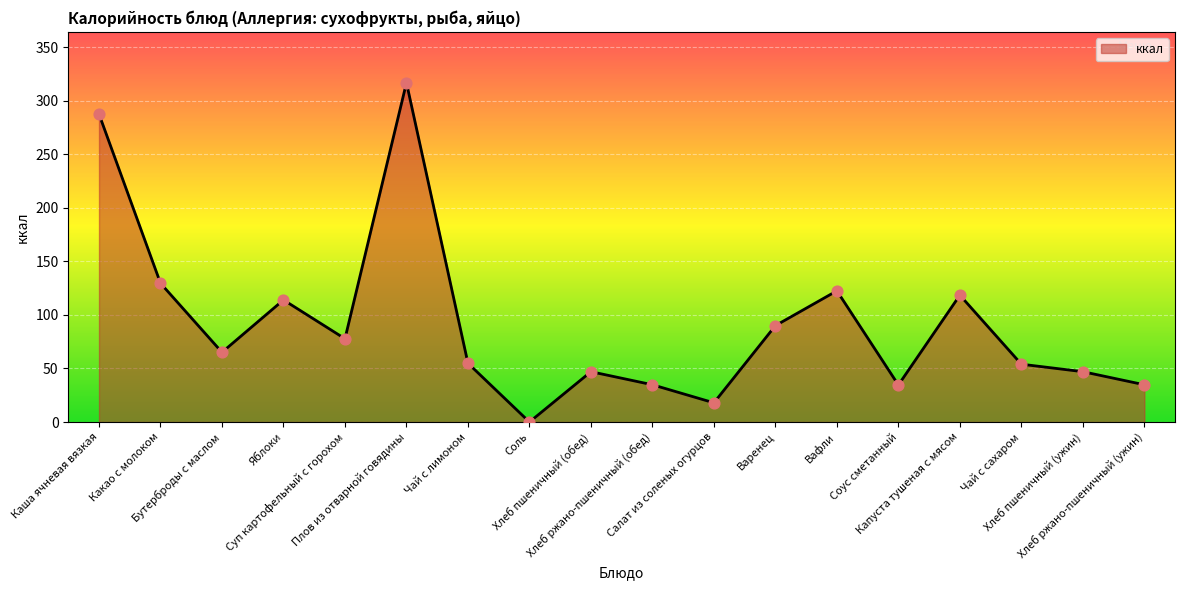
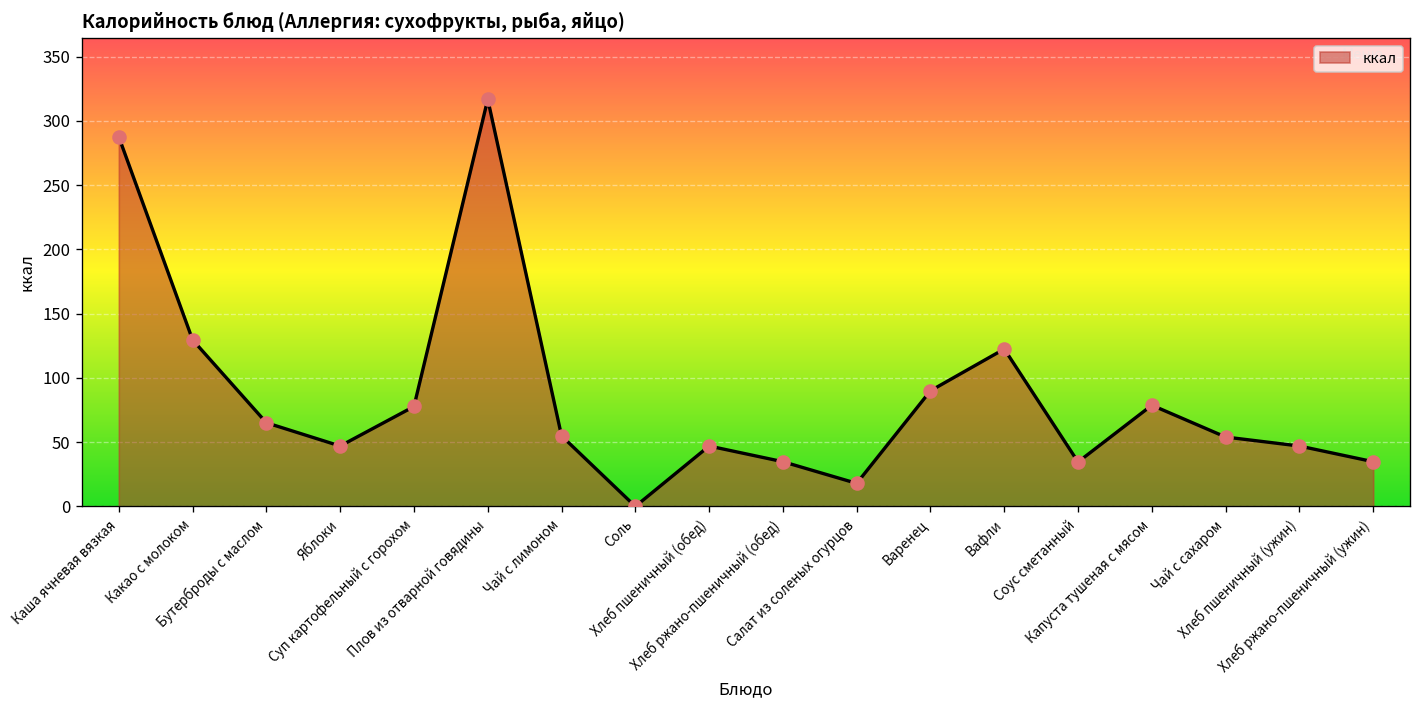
Яблоки: 114 -> 47
Капуста тушеная с мясом: 118 -> 79
